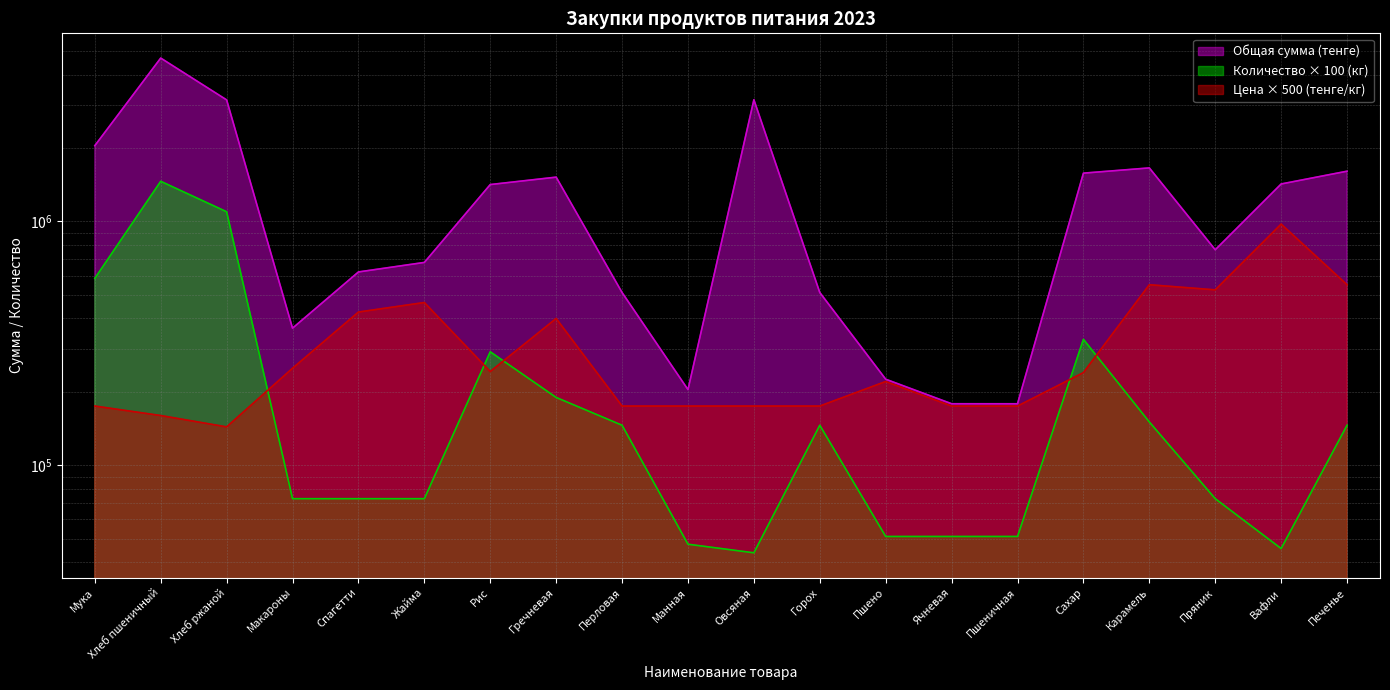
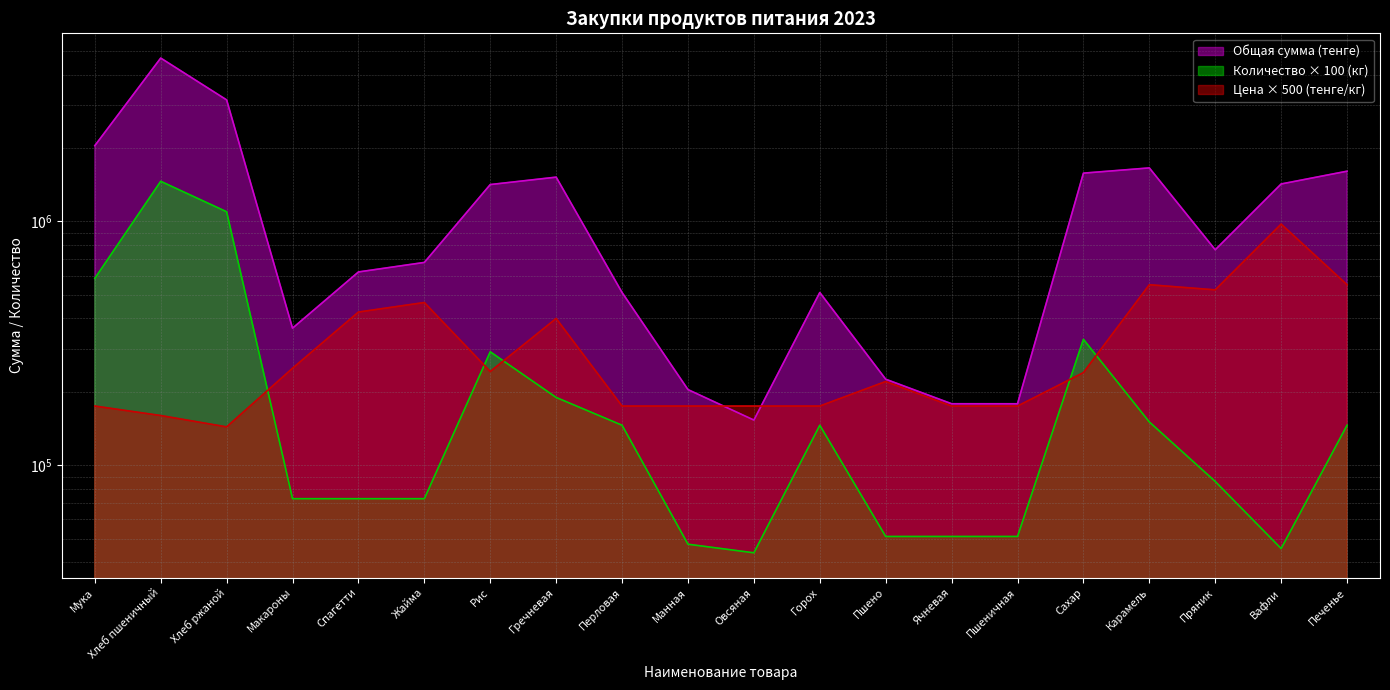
Общая сумма (тенге), Овсяная: 3200000 -> 150000
Количество × 100 (кг), Пряник: 73000 -> 86000
